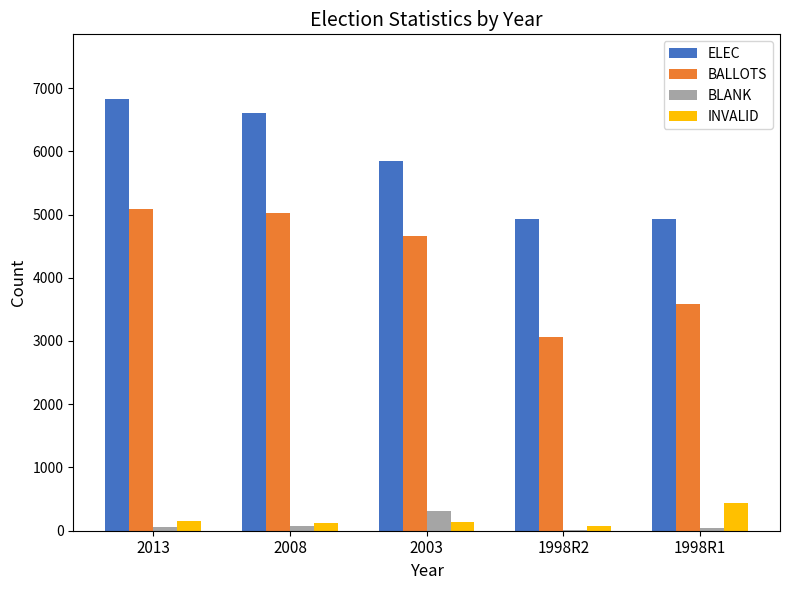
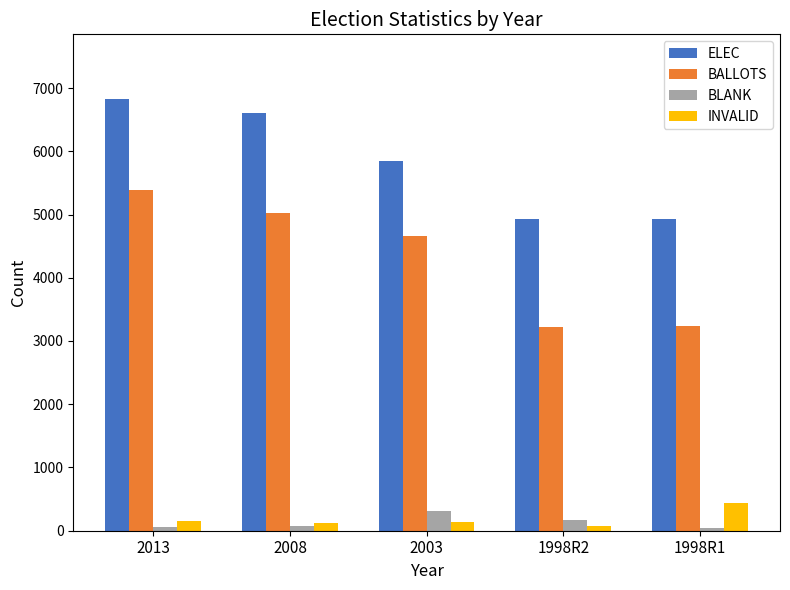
BALLOTS, 2013: 5100 -> 5400
BALLOTS, 1998R2: 3100 -> 3200
BLANK, 1998R2: 0 -> 200
BALLOTS, 1998R1: 3600 -> 3200
